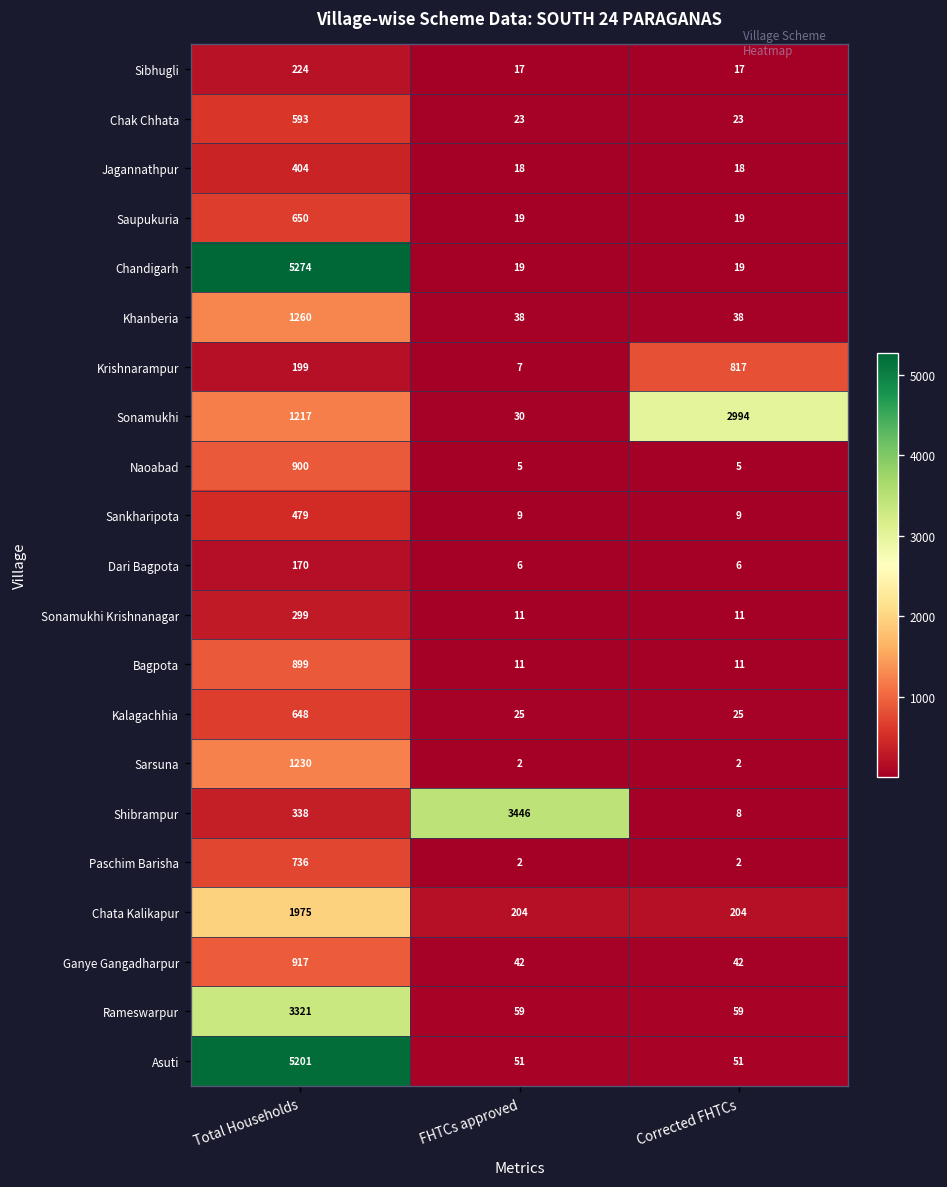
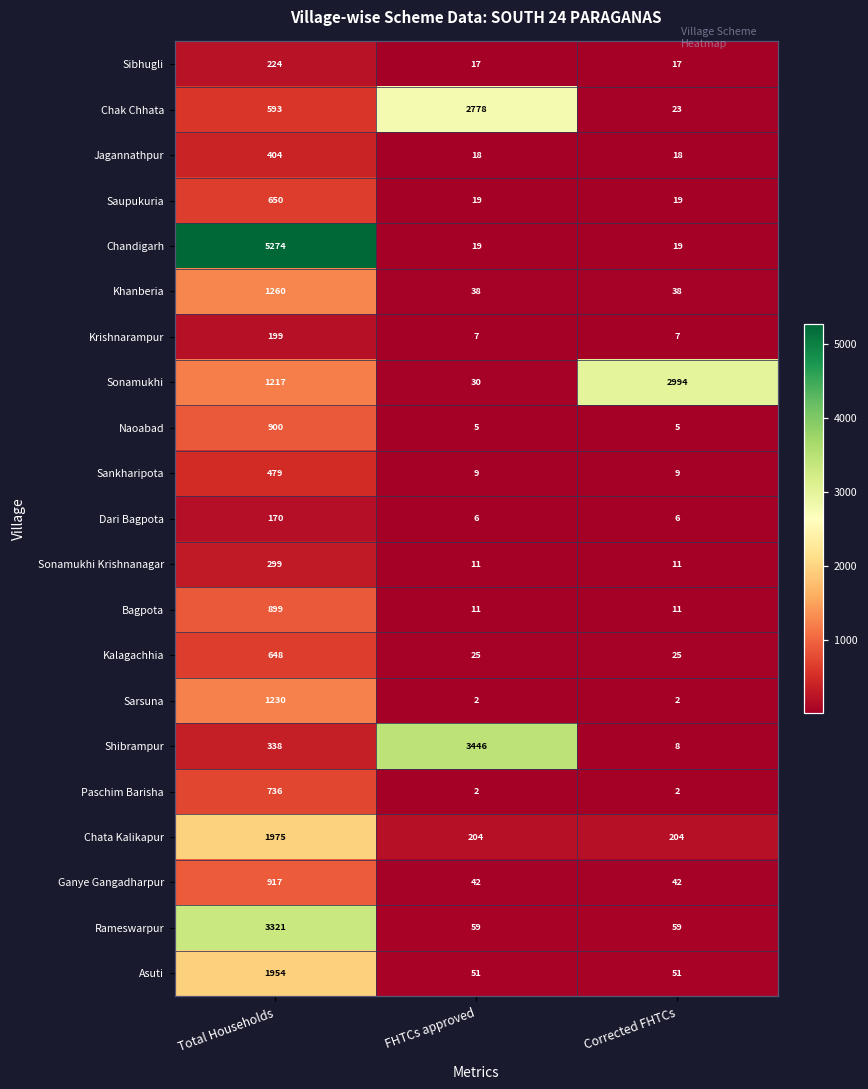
Chak Chhata, FHTCs approved: 23 -> 2778
Krishnarampur, Corrected FHTCs: 817 -> 7
Asuti, Total Households: 5201 -> 1954
